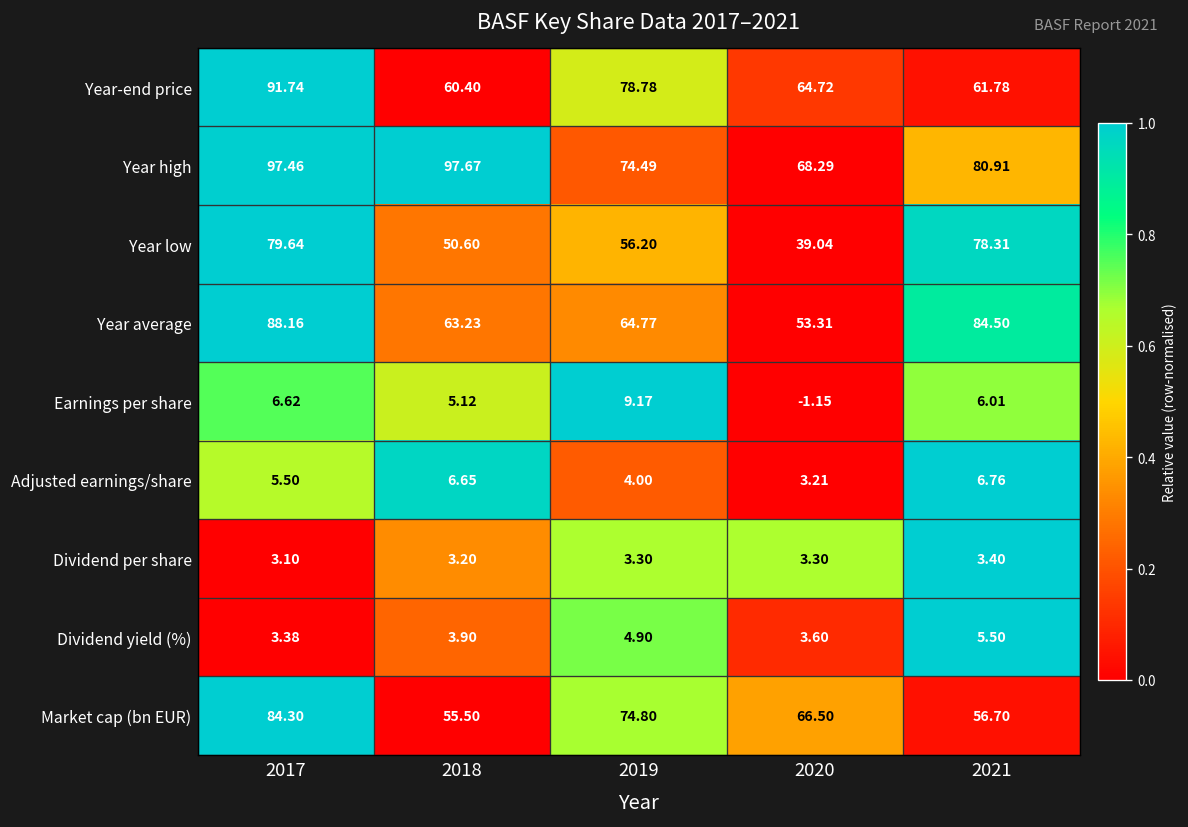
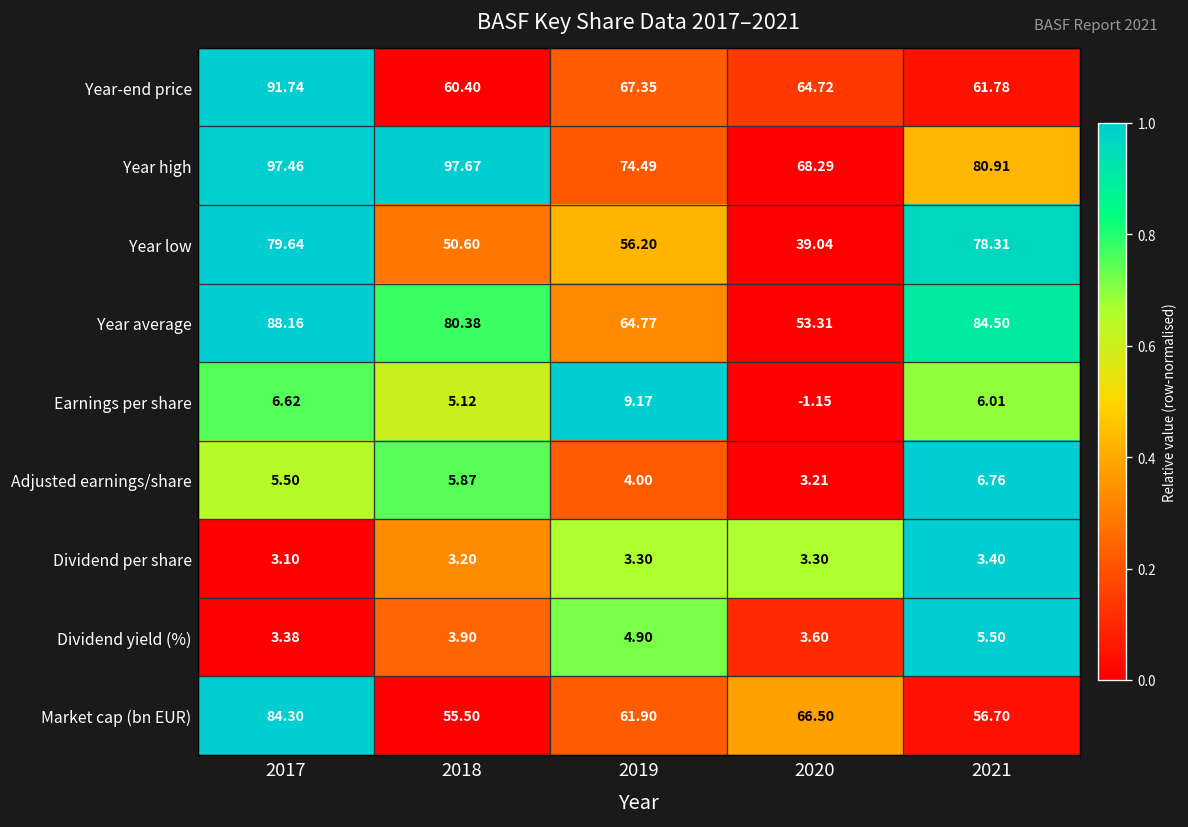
Year-end price, 2019: 78.78 -> 67.35
Year average, 2018: 63.23 -> 80.38
Adjusted earnings/share, 2018: 6.65 -> 5.87
Market cap (bn EUR), 2019: 74.80 -> 61.90
